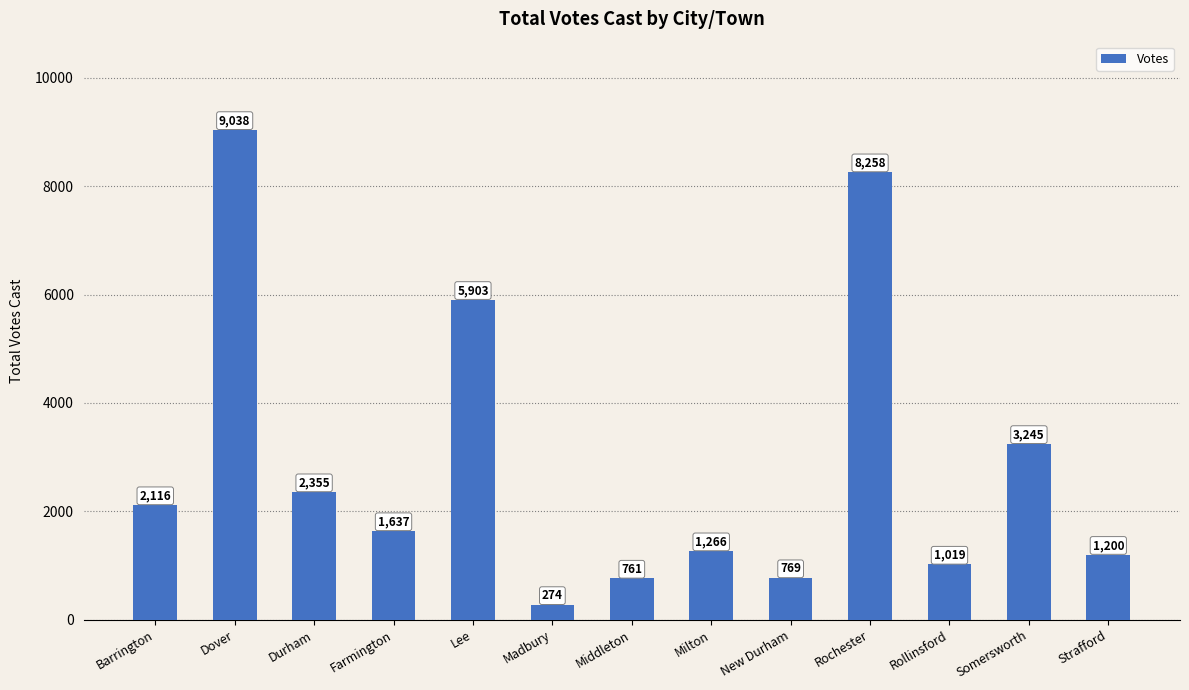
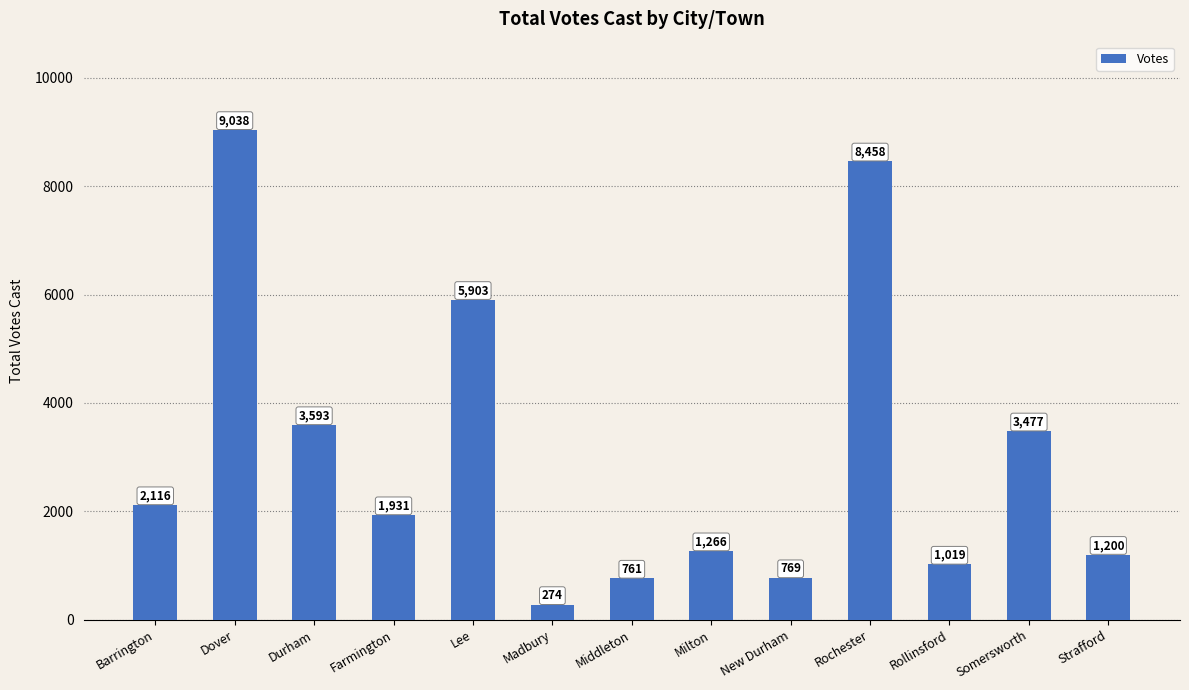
Durham: 2,355 -> 3,593
Farmington: 1,637 -> 1,931
Rochester: 8,258 -> 8,458
Somersworth: 3,245 -> 3,477
